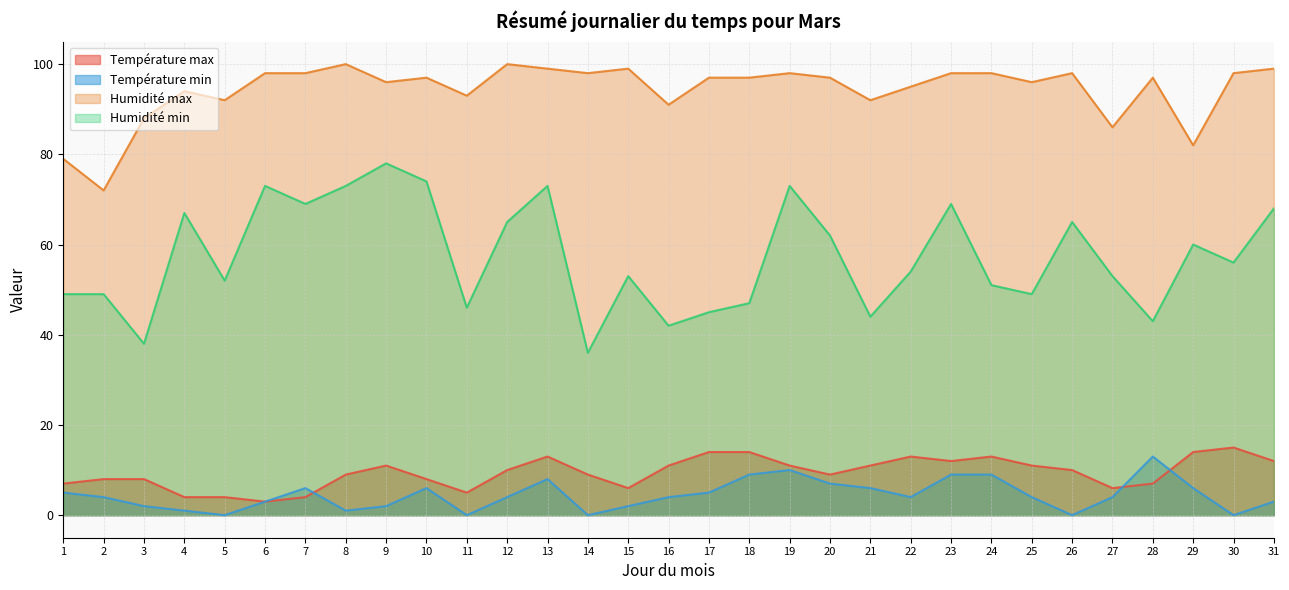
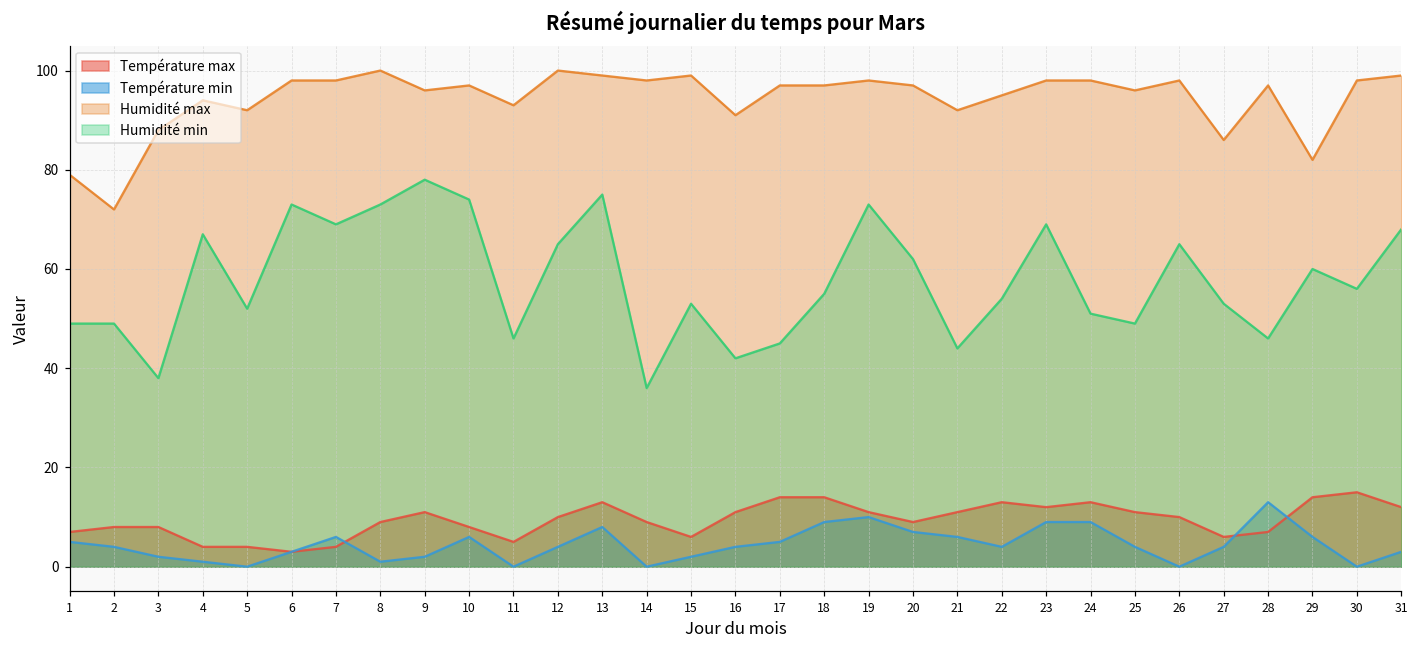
Humidité min, 13: 73 -> 75
Humidité min, 18: 47 -> 55
Humidité min, 28: 43 -> 46
